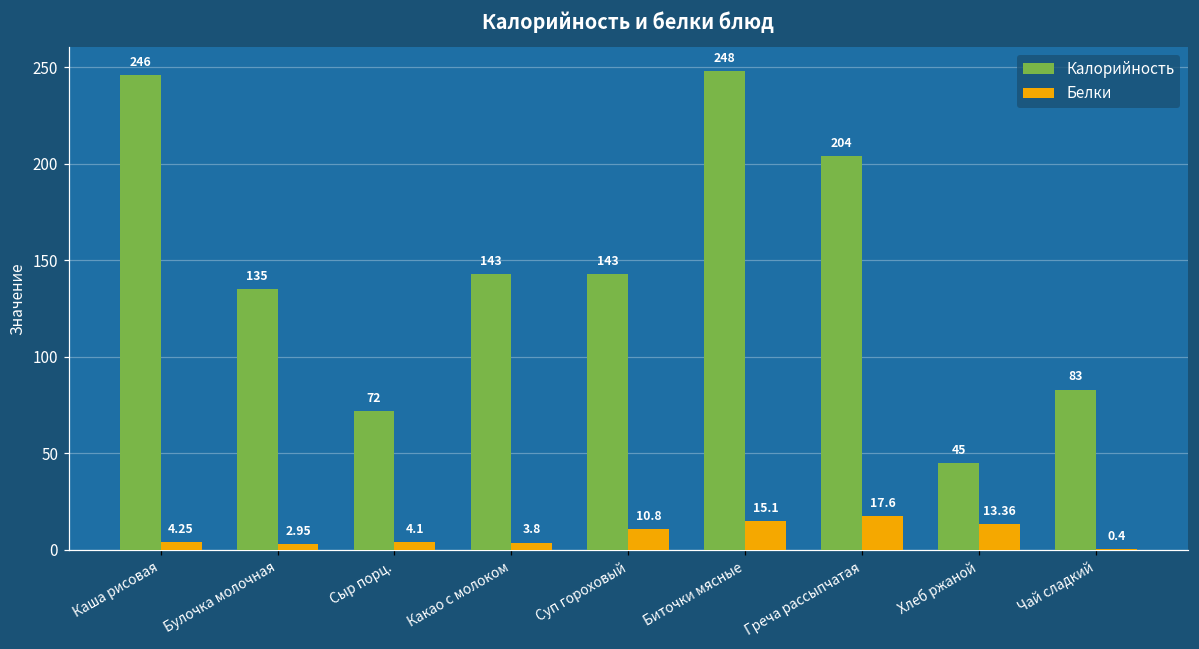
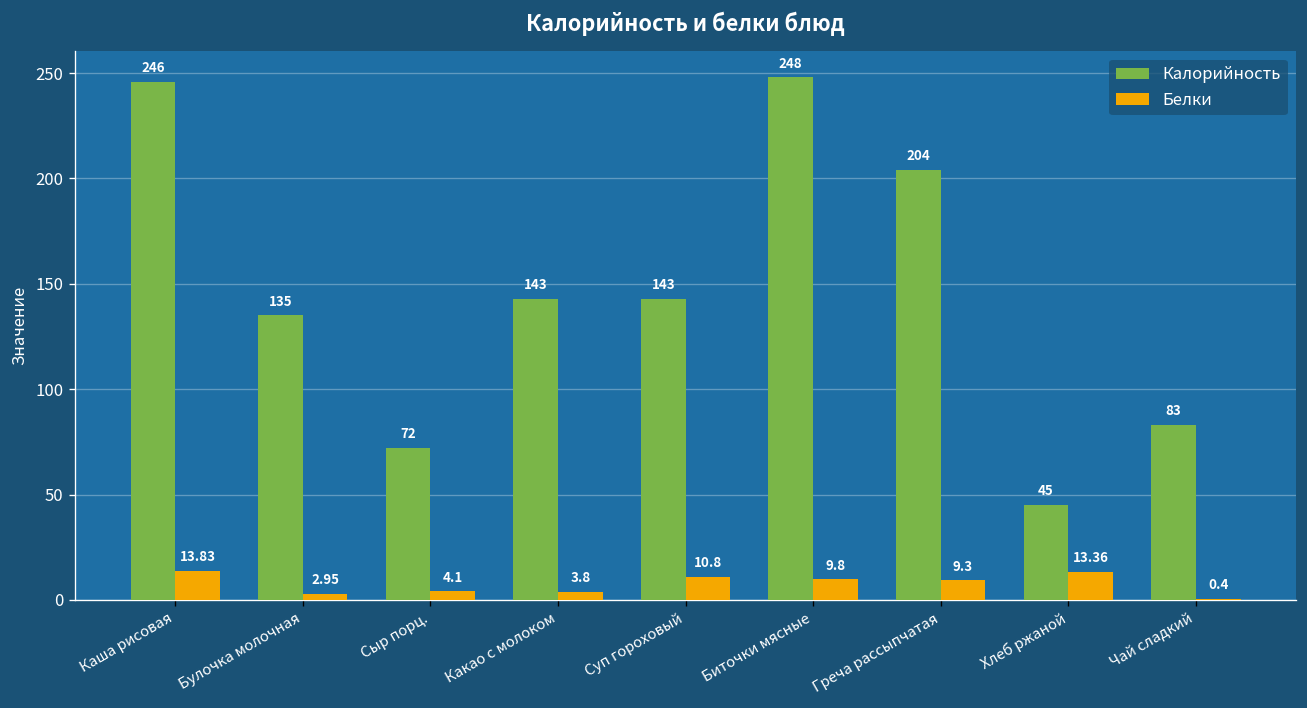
Белки, Каша рисовая: 4.25 -> 13.83
Белки, Биточки мясные: 15.1 -> 9.8
Белки, Греча рассыпчатая: 17.6 -> 9.3
